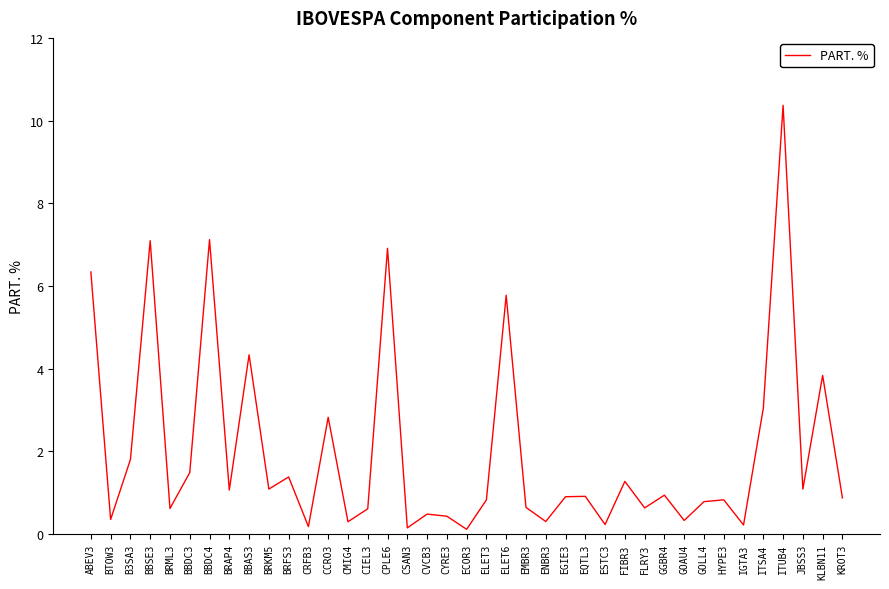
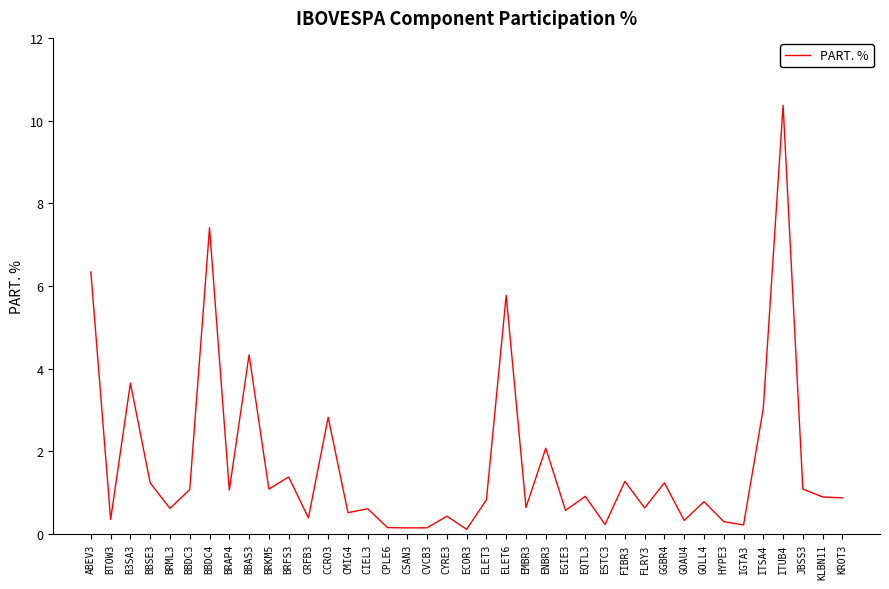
B3SA3: 1.8 -> 3.6
BBSE3: 7.1 -> 1.2
BBDC3: 1.5 -> 1.1
BBDC4: 7.1 -> 7.4
CRFB3: 0.2 -> 0.4
CMIG4: 0.3 -> 0.5
CPLE6: 6.9 -> 0.2
CVCB3: 0.5 -> 0.2
ENBR3: 0.3 -> 2.1
EGIE3: 0.9 -> 0.6
GGBR4: 0.9 -> 1.2
HYPE3: 0.8 -> 0.3
KLBN11: 3.8 -> 0.9
